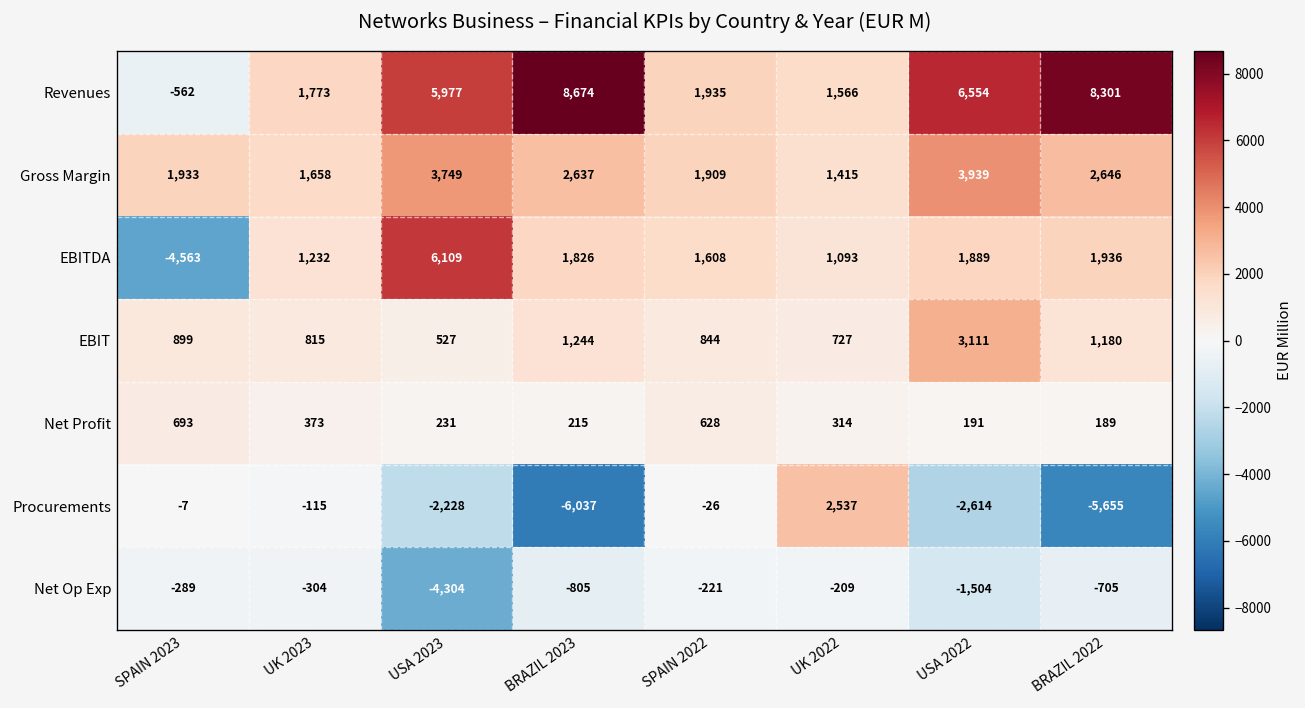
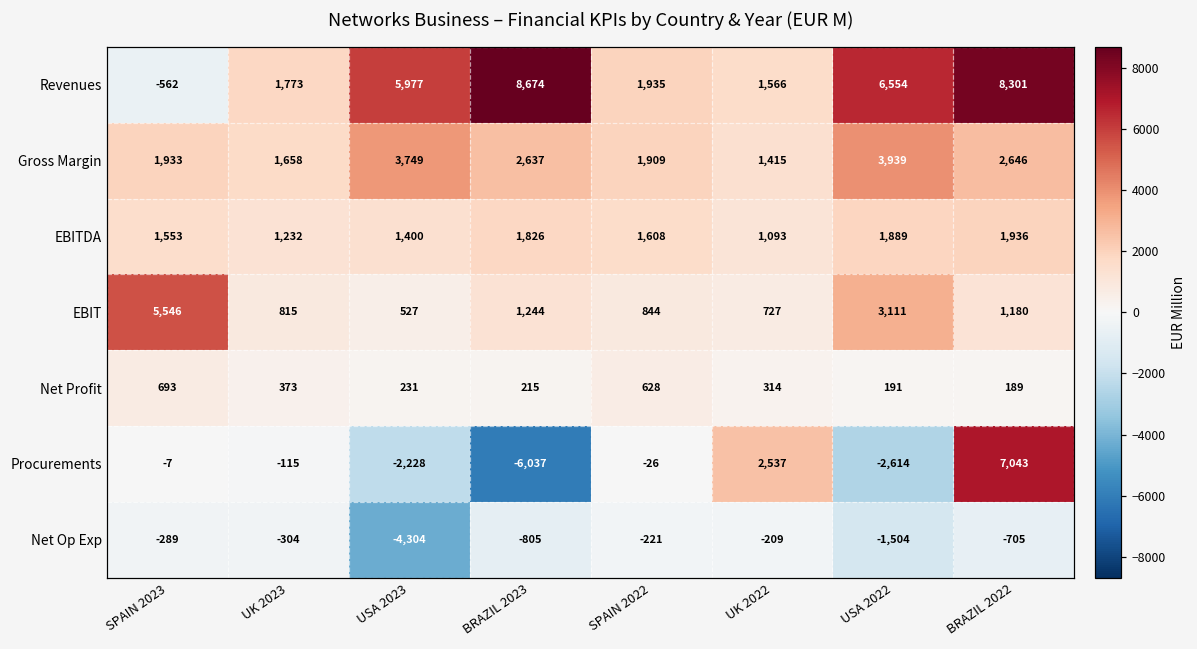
EBITDA, SPAIN 2023: -4,563 -> 1,553
EBITDA, USA 2023: 6,109 -> 1,400
EBIT, SPAIN 2023: 899 -> 5,546
Procurements, BRAZIL 2022: -5,655 -> 7,043
